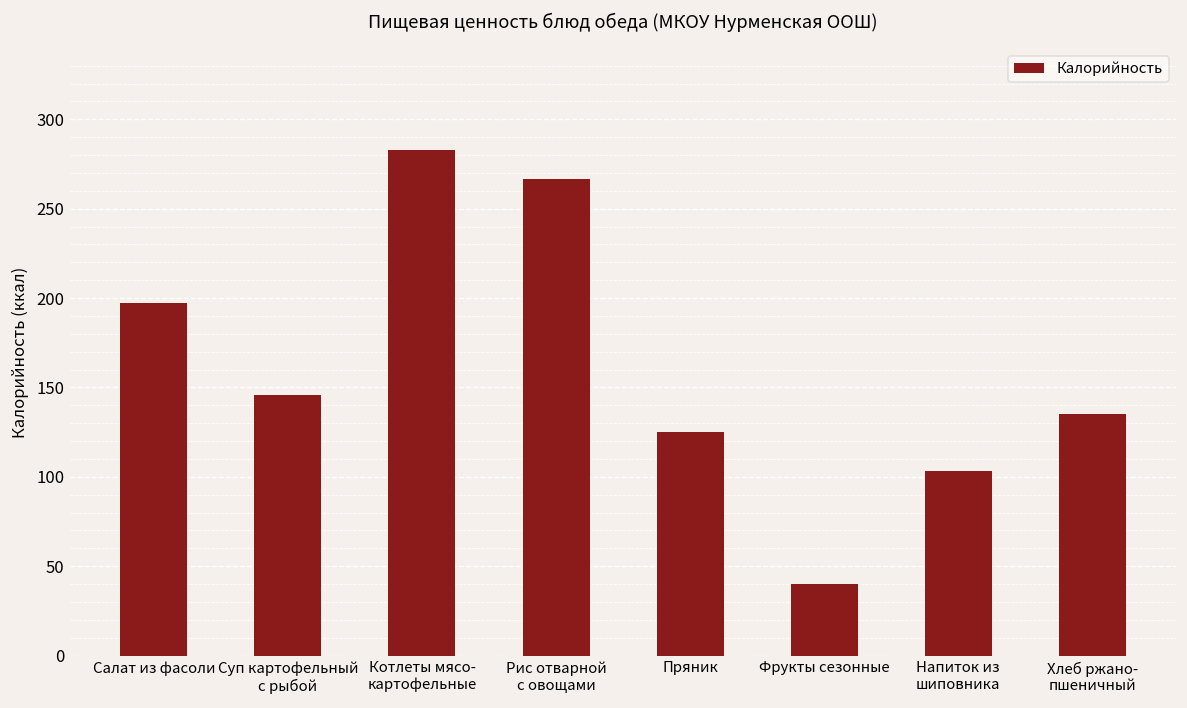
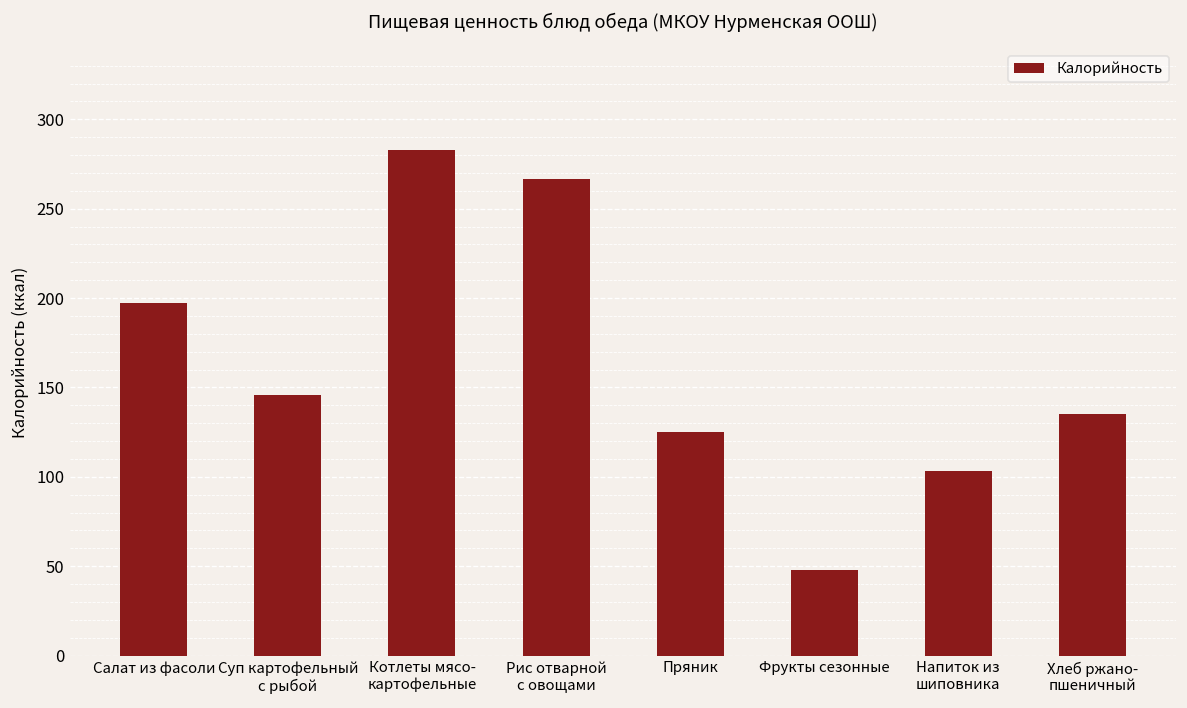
Фрукты сезонные: 40 -> 48
